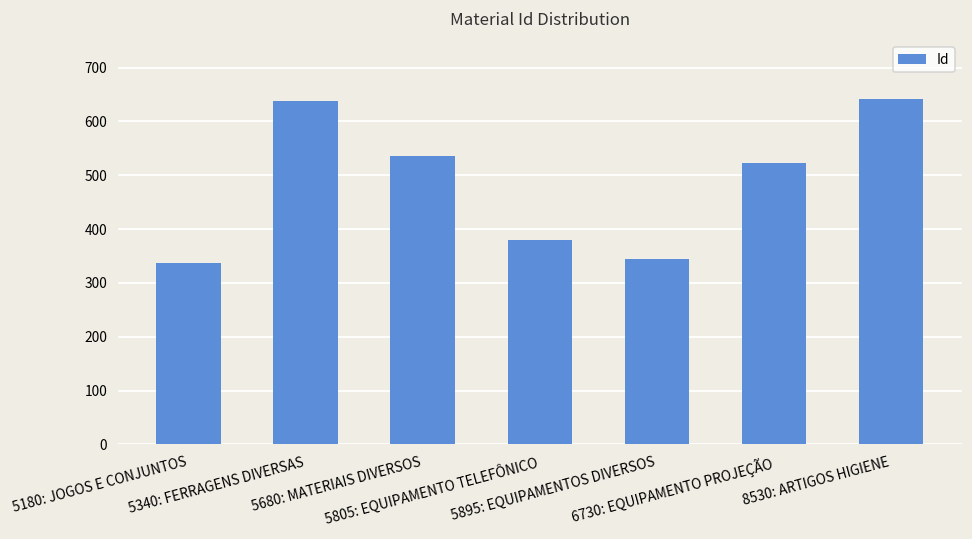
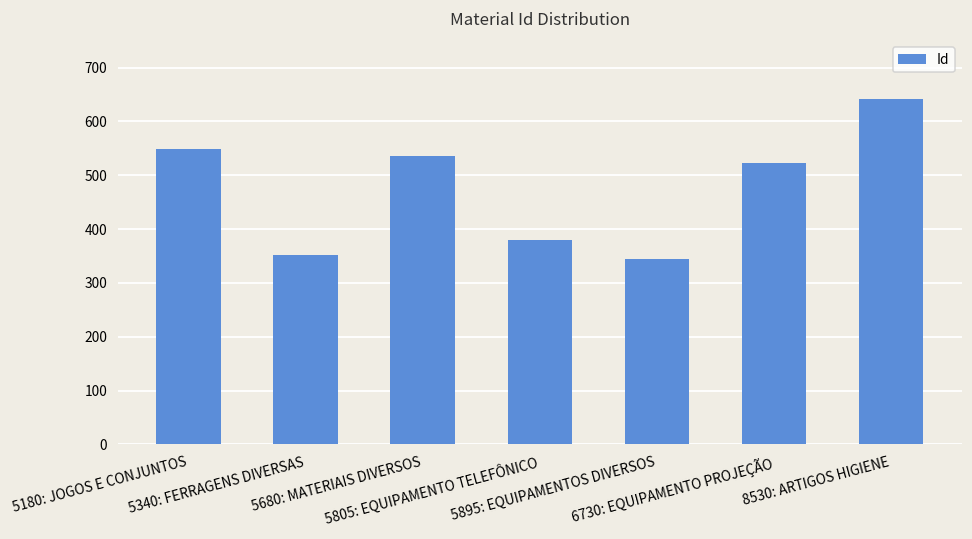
5180: JOGOS E CONJUNTOS: 340 -> 550
5340: FERRAGENS DIVERSAS: 640 -> 350
